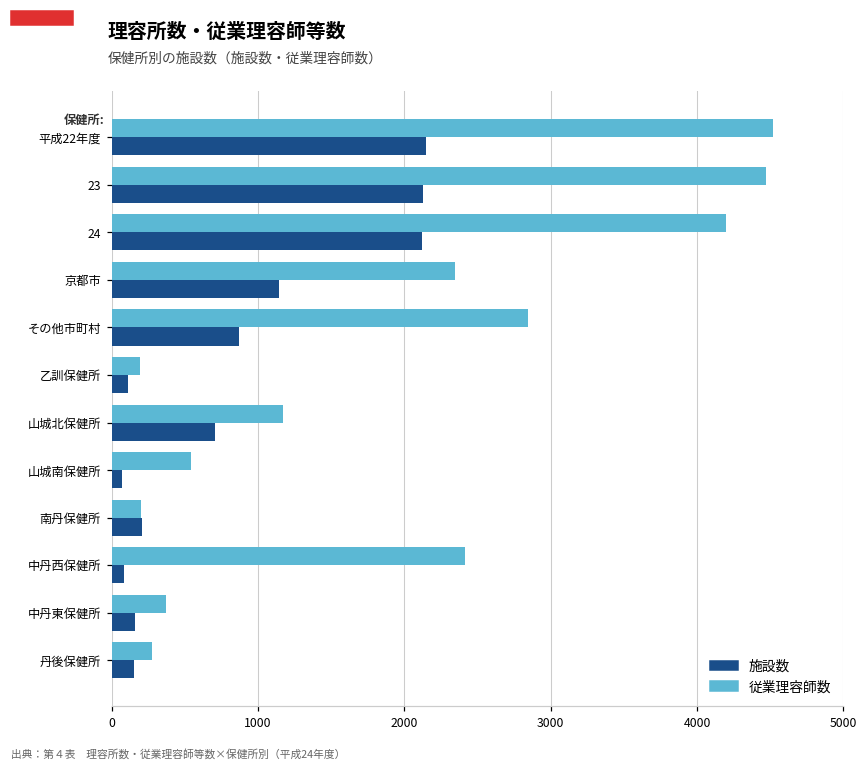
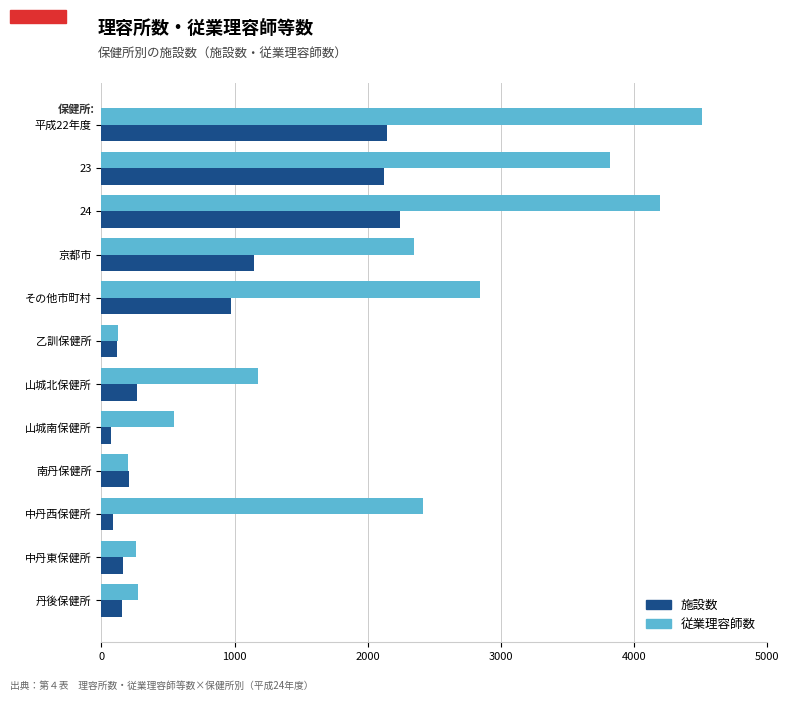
従業理容師数, 23: 4470 -> 3820
施設数, 24: 2120 -> 2240
施設数, その他市町村: 870 -> 980
従業理容師数, 乙訓保健所: 200 -> 120
施設数, 山城北保健所: 710 -> 270
従業理容師数, 中丹東保健所: 370 -> 260
